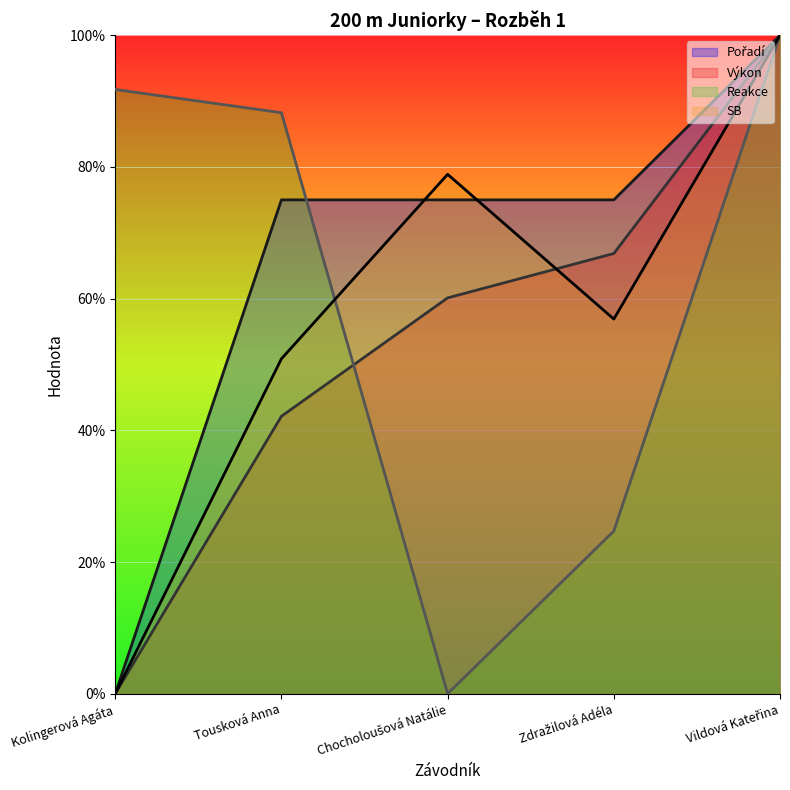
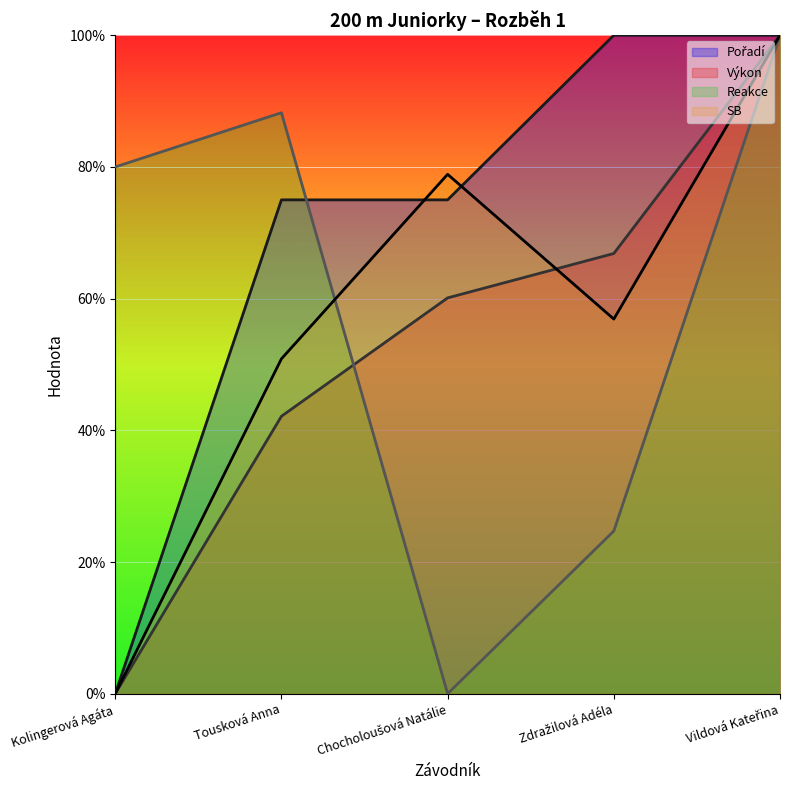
Reakce, Kolingerová Agáta: 92% -> 80%
Pořadí, Zdražilová Adéla: 75% -> 100%
